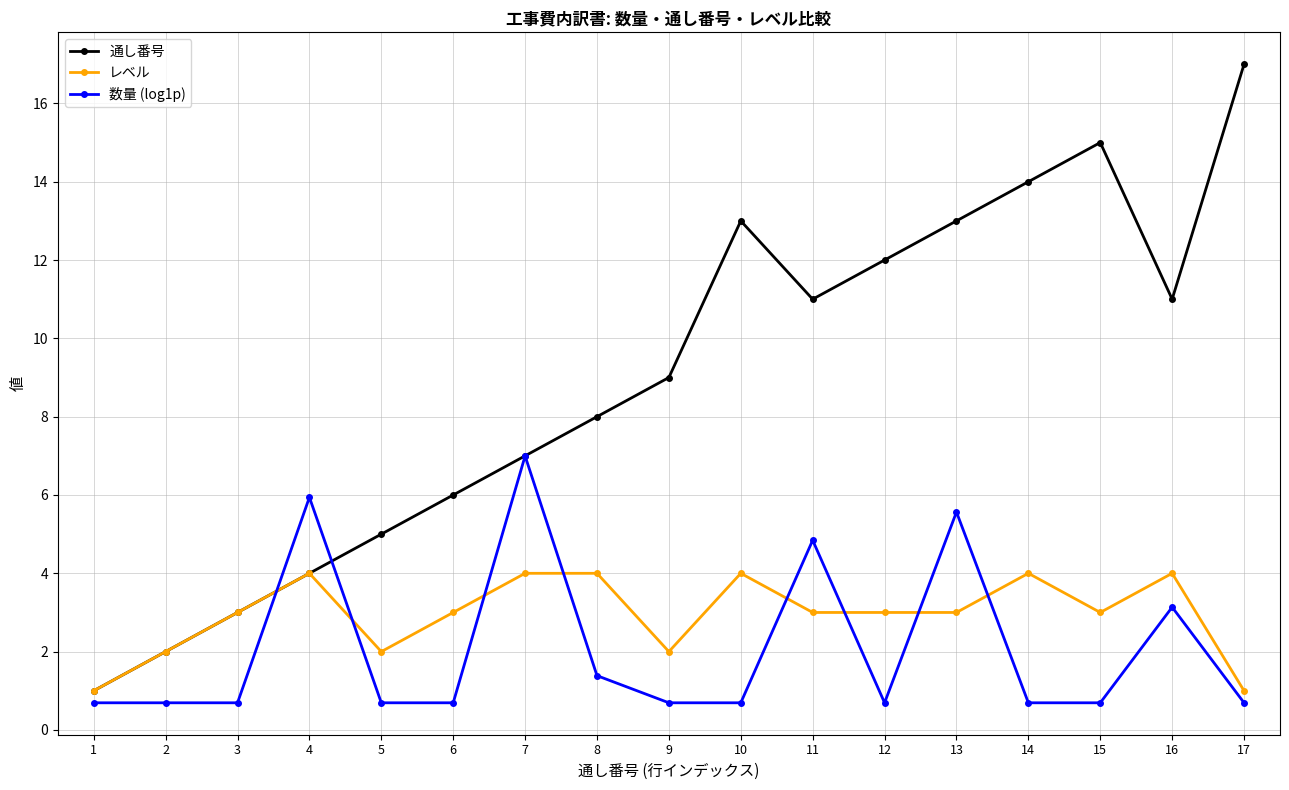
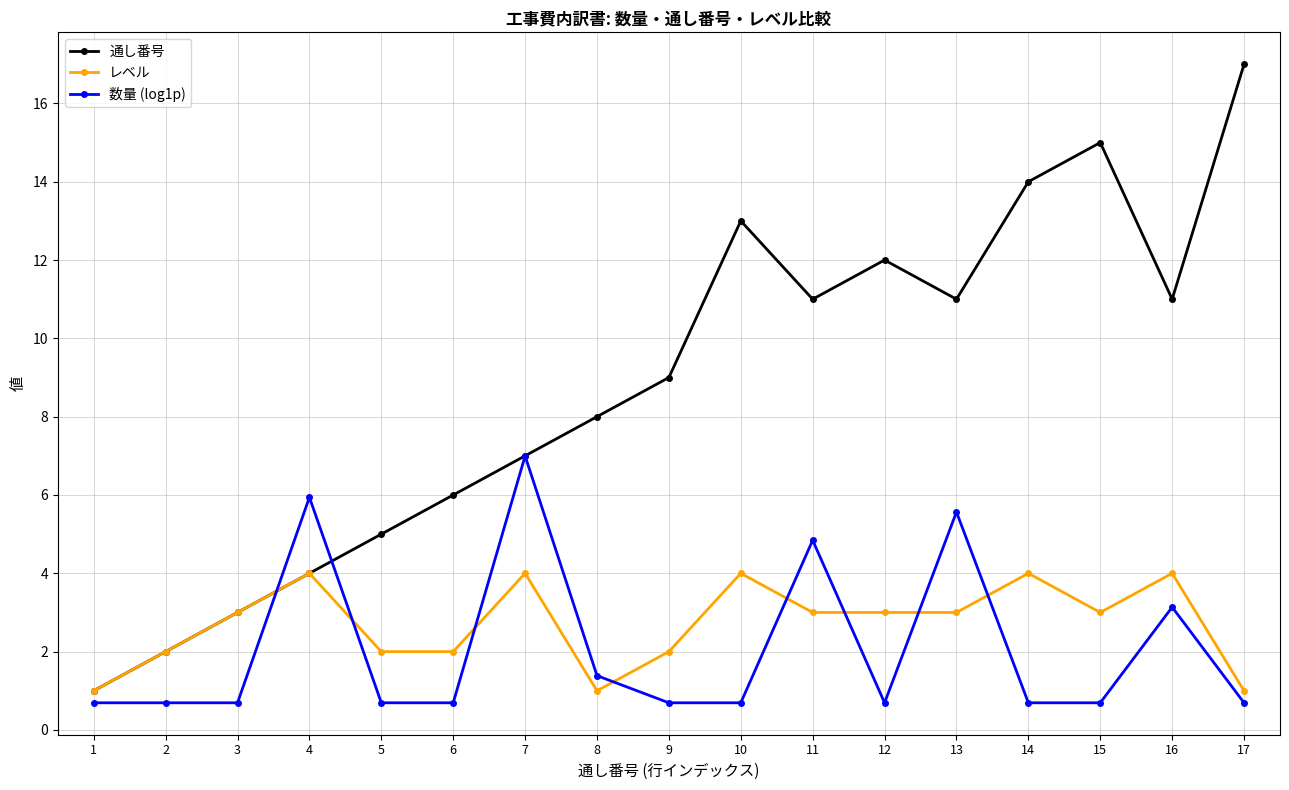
レベル, 6: 3 -> 2
レベル, 8: 4 -> 1
通し番号, 13: 13 -> 11
